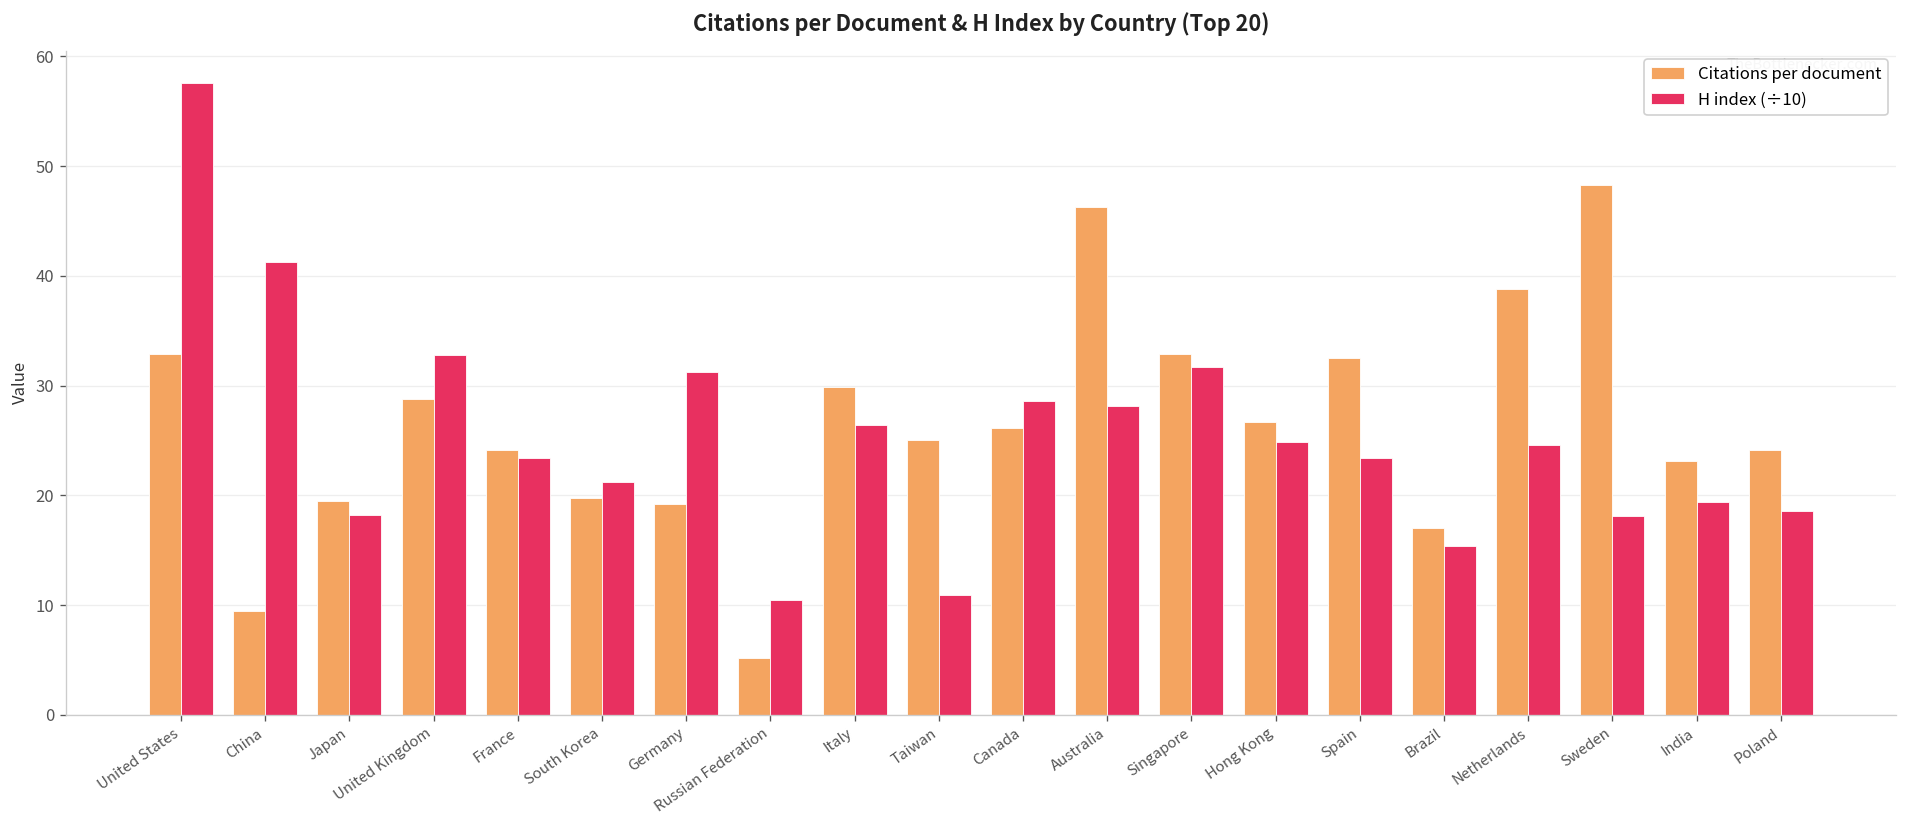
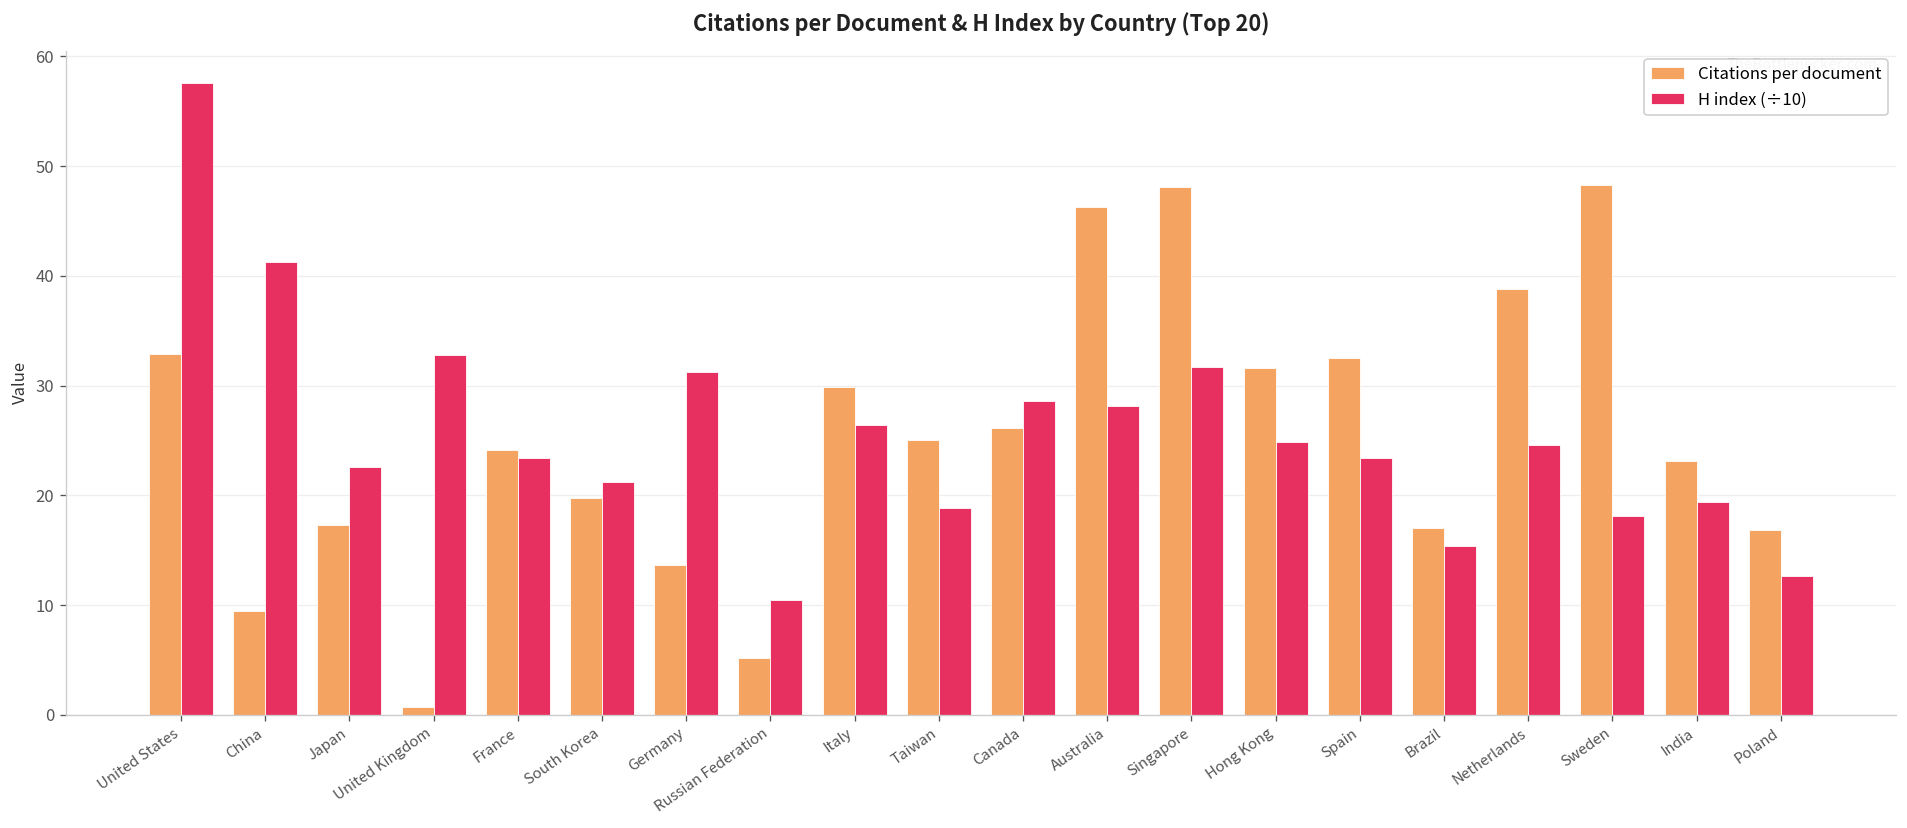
Citations per document, Japan: 19 -> 17
H index (÷10), Japan: 18 -> 23
Citations per document, United Kingdom: 29 -> 1
Citations per document, Germany: 19 -> 14
H index (÷10), Taiwan: 11 -> 19
Citations per document, Singapore: 33 -> 48
Citations per document, Hong Kong: 27 -> 32
Citations per document, Poland: 24 -> 17
H index (÷10), Poland: 19 -> 13
